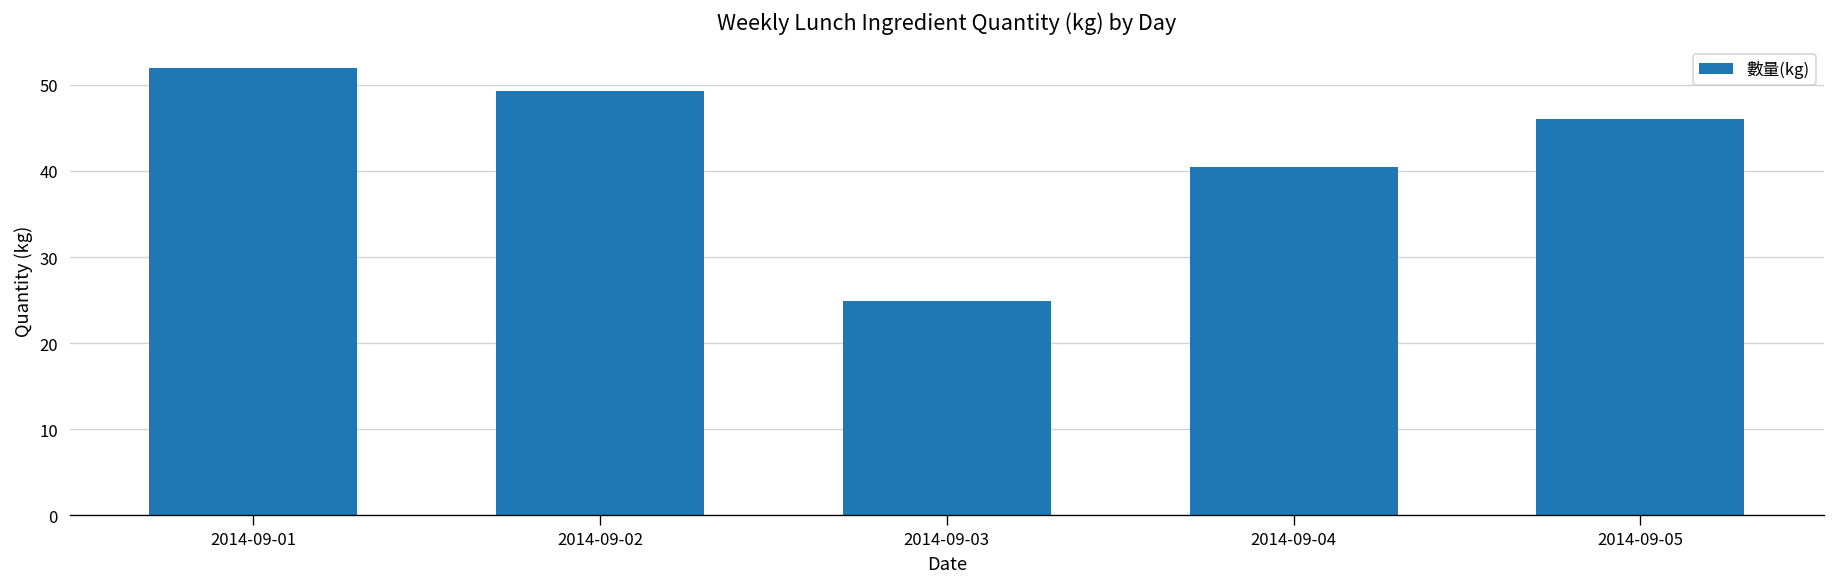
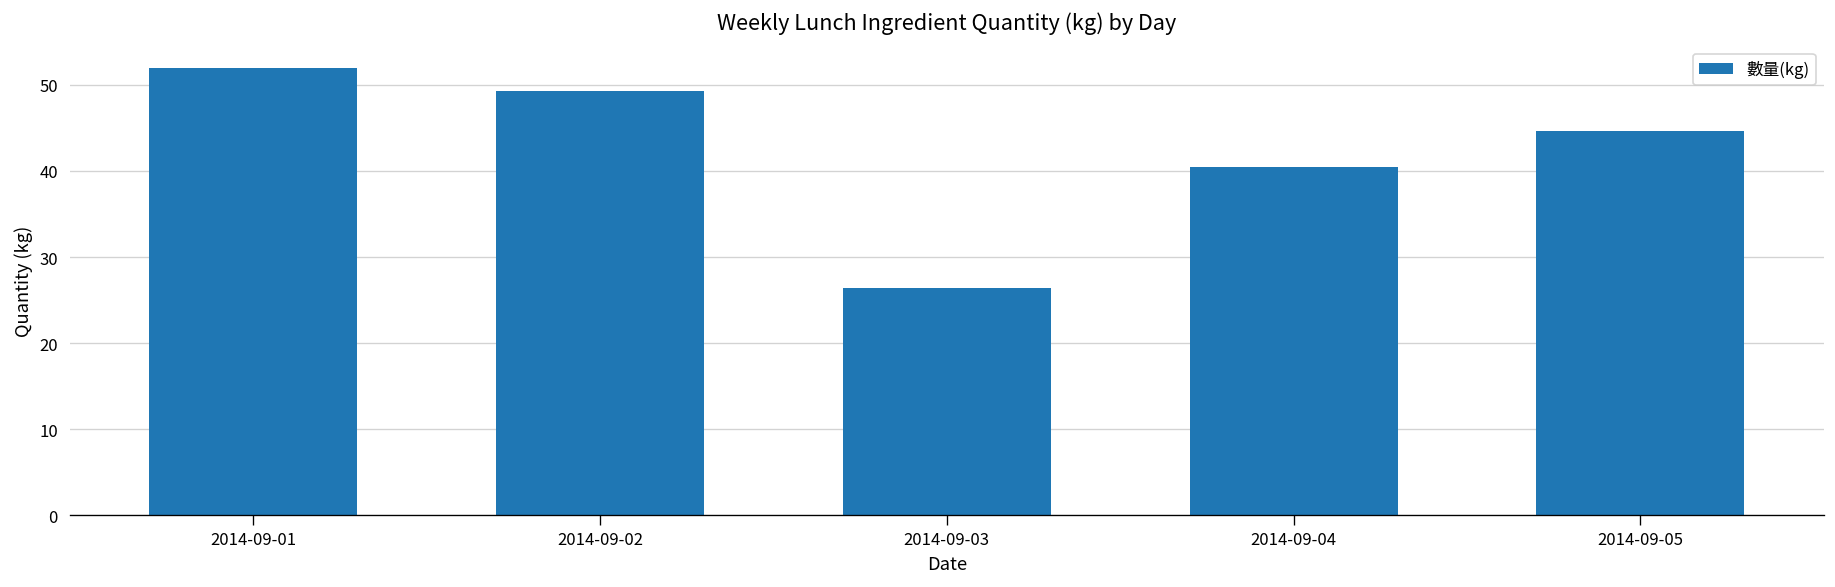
2014-09-03: 25 -> 26
2014-09-05: 46 -> 45
